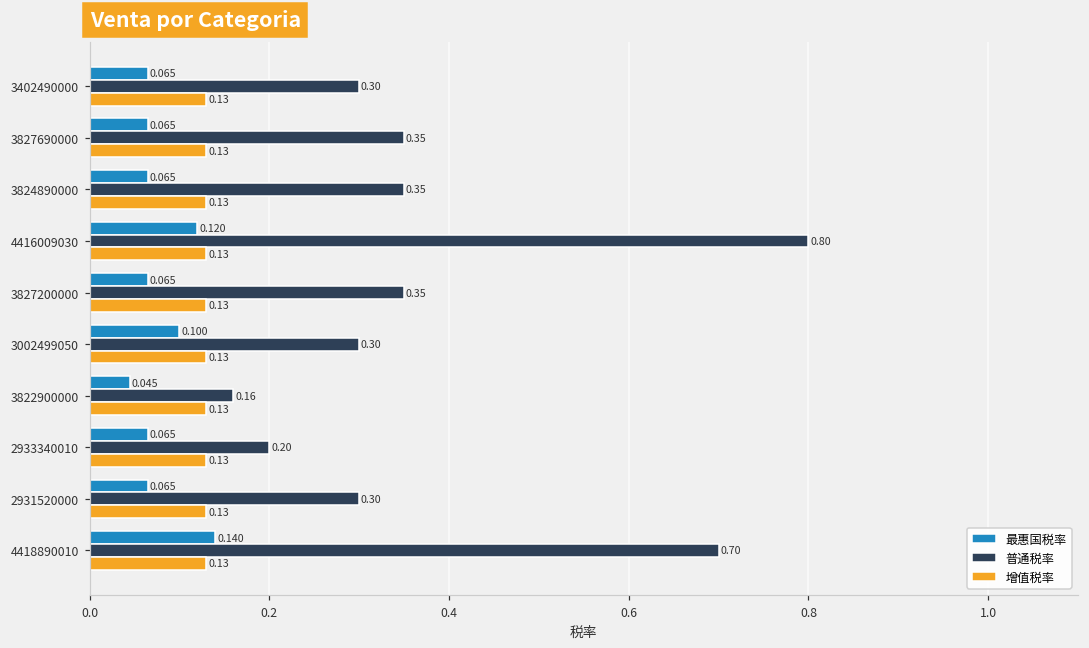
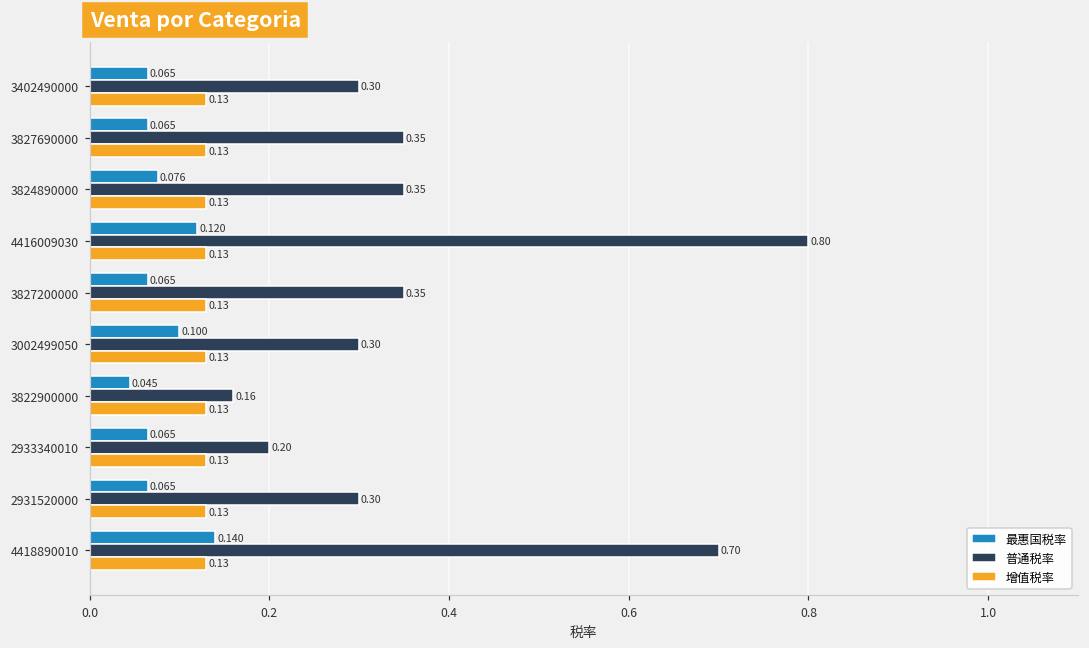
最惠国税率, 3824890000: 0.065 -> 0.076
